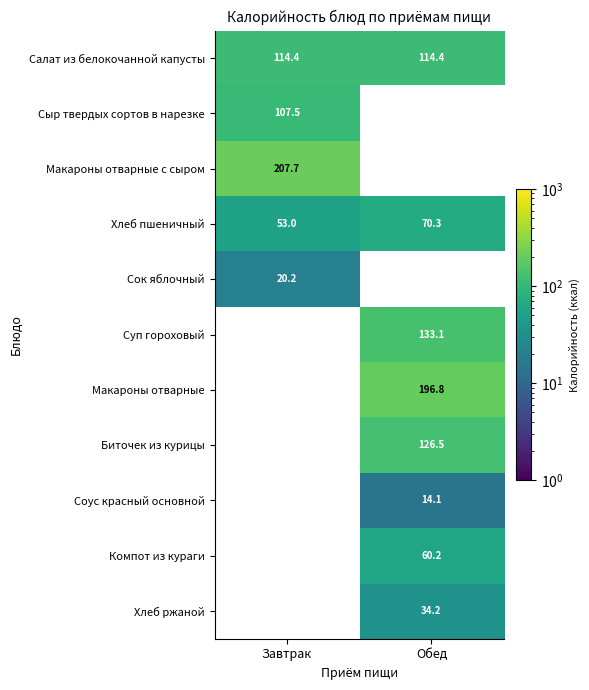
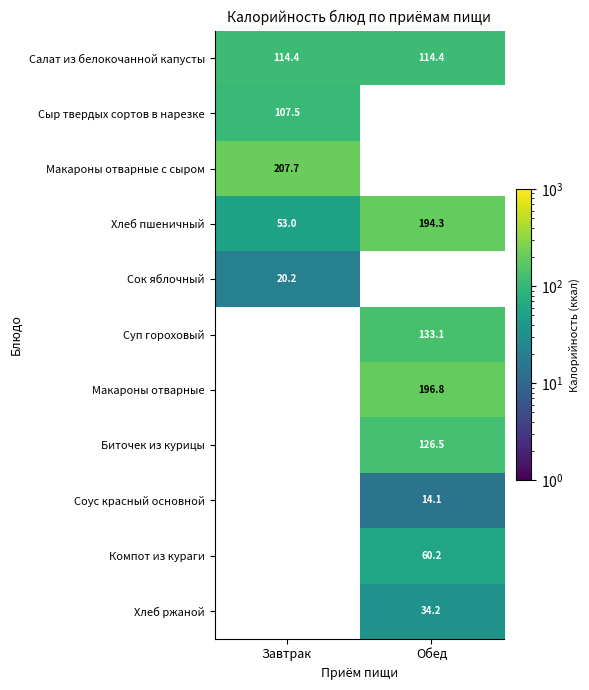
Хлеб пшеничный, Обед: 70.3 -> 194.3
